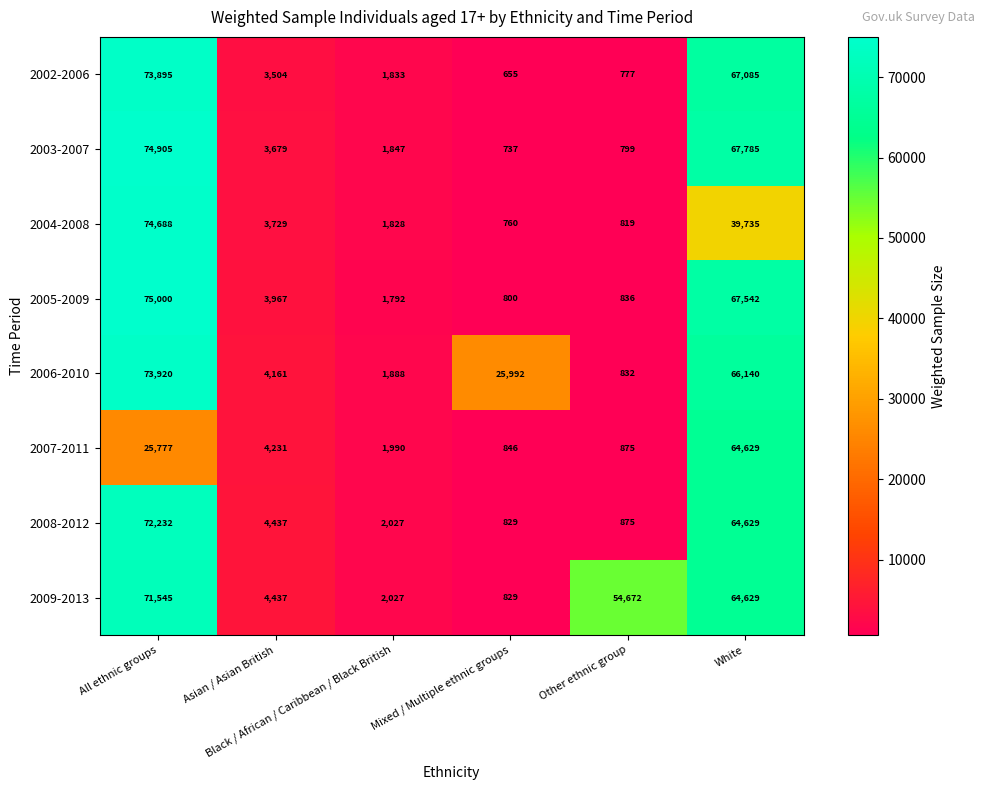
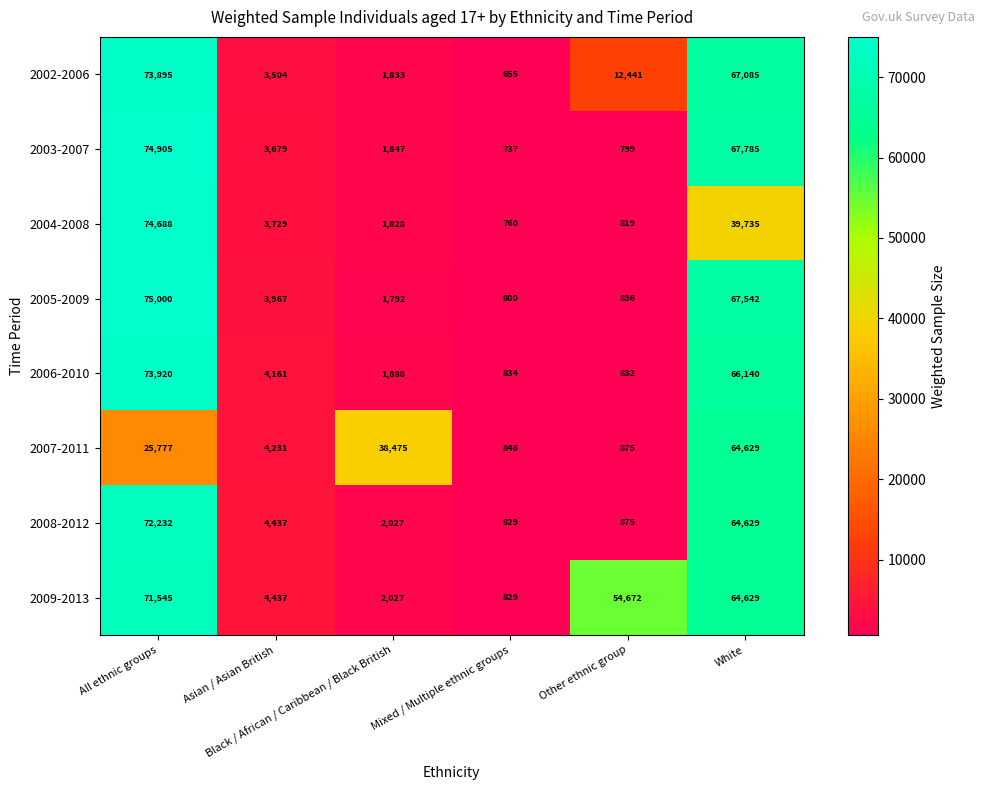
2002-2006, Other ethnic group: 777 -> 12,441
2006-2010, Mixed / Multiple ethnic groups: 25,992 -> 834
2007-2011, Black / African / Caribbean / Black British: 1,990 -> 38,475
